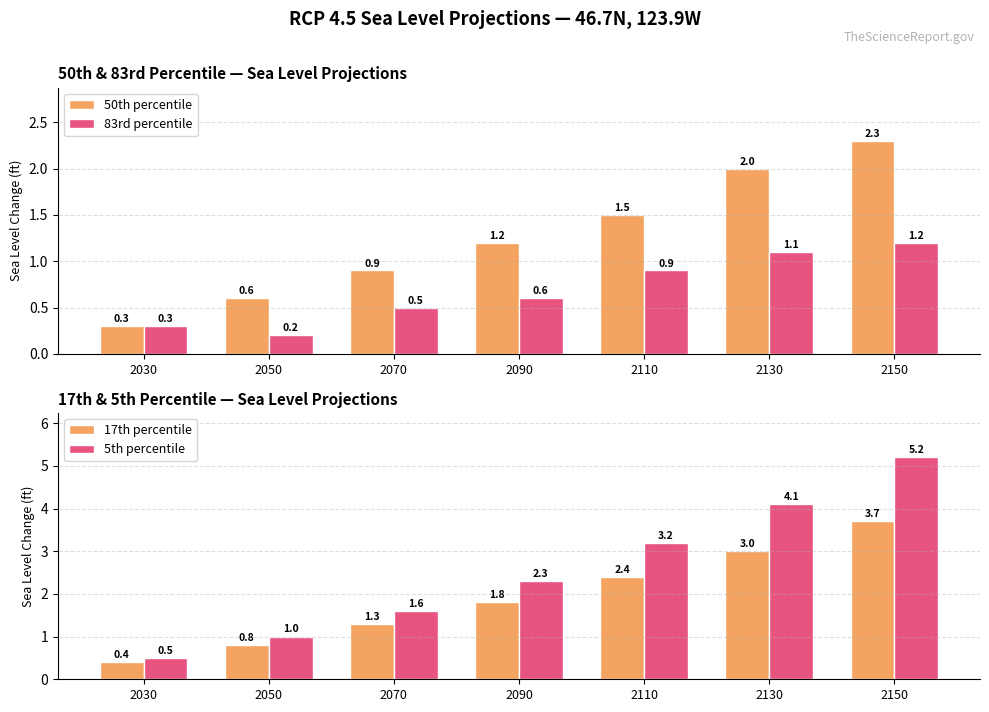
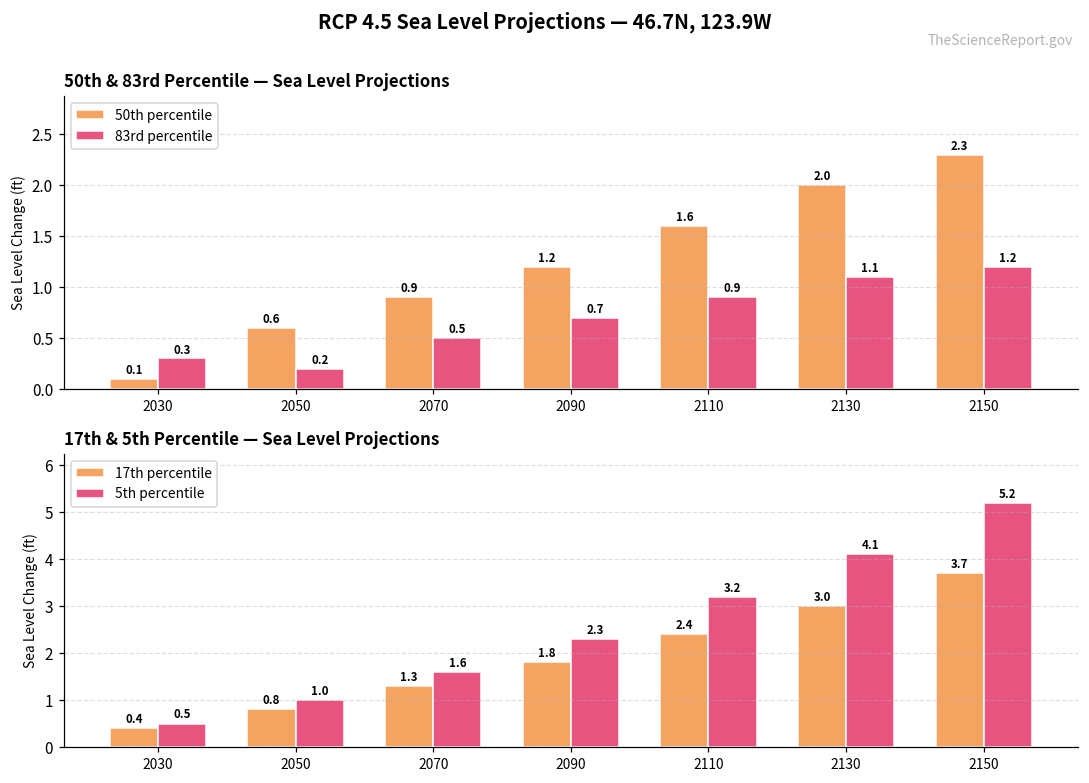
50th & 83rd Percentile — Sea Level Projections, 50th percentile, 2030: 0.3 -> 0.1
50th & 83rd Percentile — Sea Level Projections, 83rd percentile, 2090: 0.6 -> 0.7
50th & 83rd Percentile — Sea Level Projections, 50th percentile, 2110: 1.5 -> 1.6
